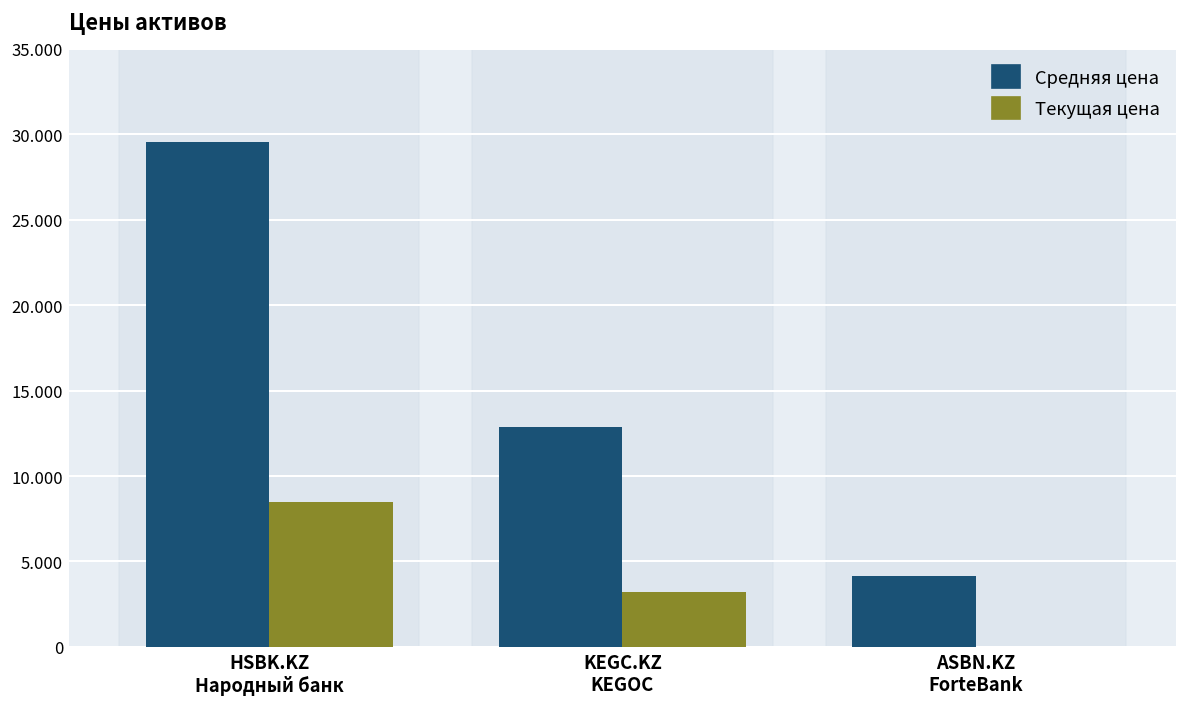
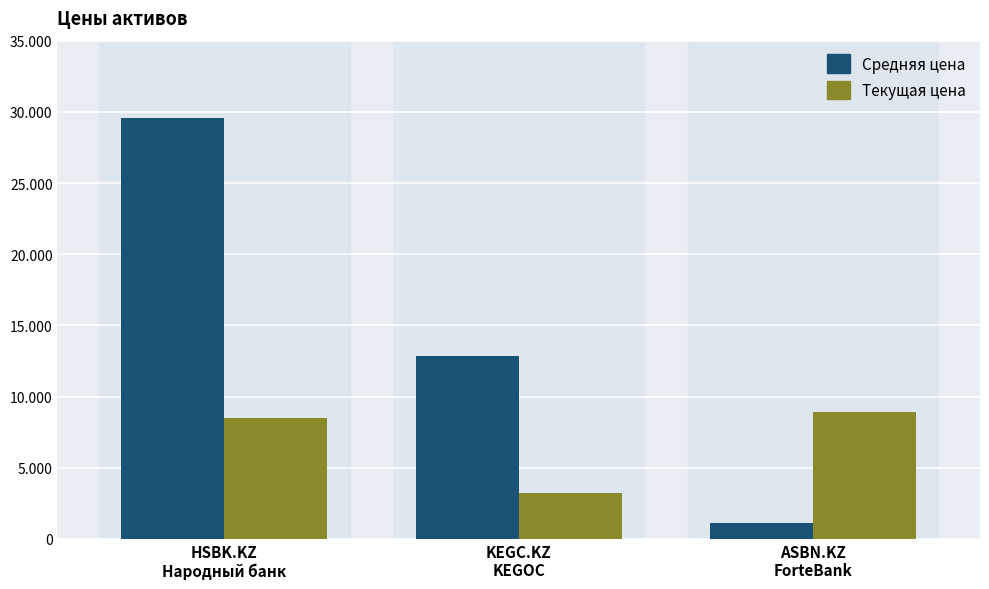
Средняя цена, ASBN.KZ ForteBank: 4.2 -> 1.1
Текущая цена, ASBN.KZ ForteBank: 0.0 -> 8.9
